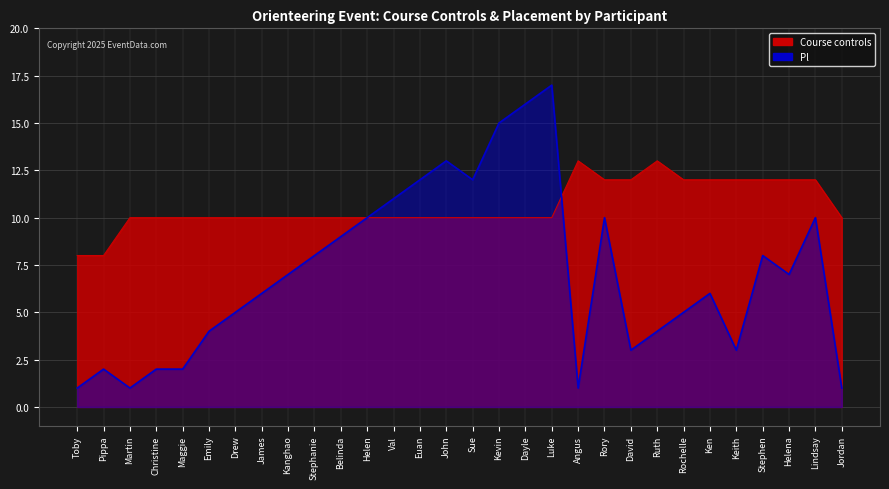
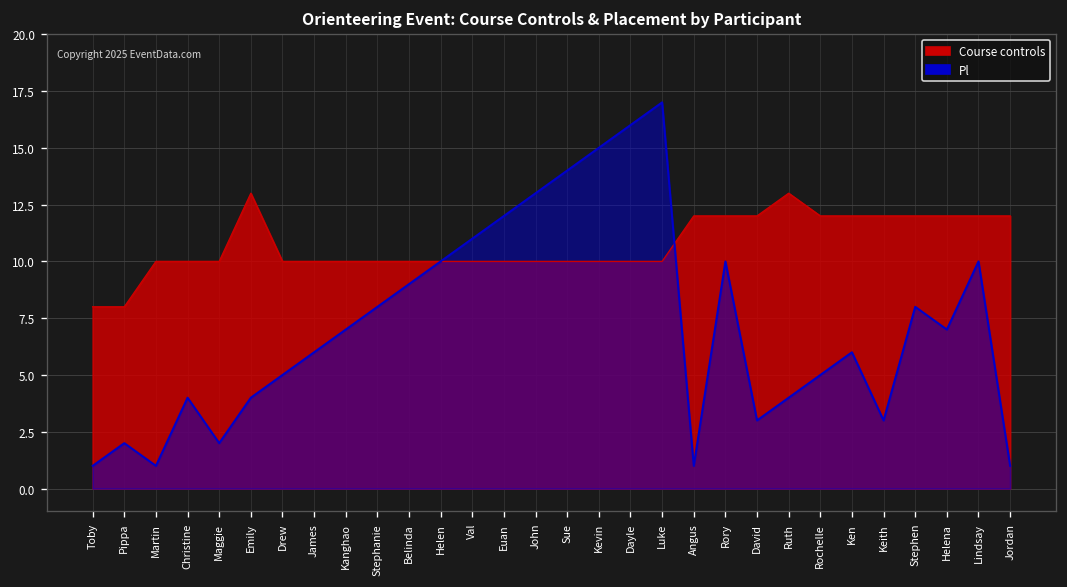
Pl, Christine: 2 -> 4
Course controls, Emily: 10 -> 13
Pl, Sue: 12 -> 14
Course controls, Angus: 13 -> 12
Course controls, Jordan: 10 -> 12
